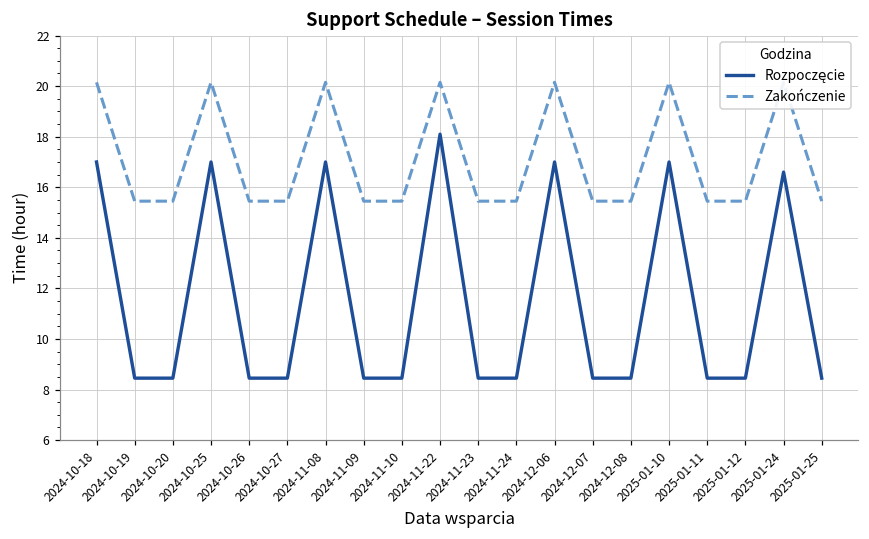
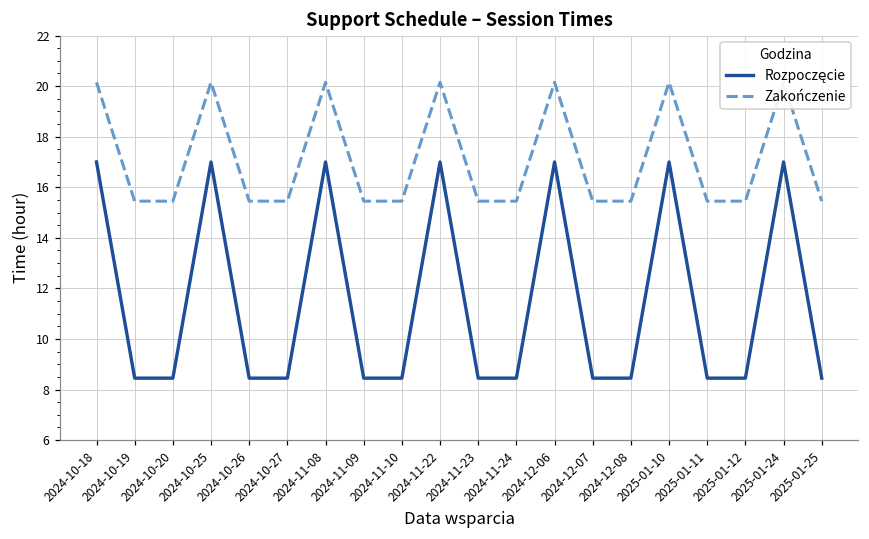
Rozpoczęcie, 2024-11-22: 18.1 -> 17.0
Rozpoczęcie, 2025-01-24: 16.6 -> 17.0
